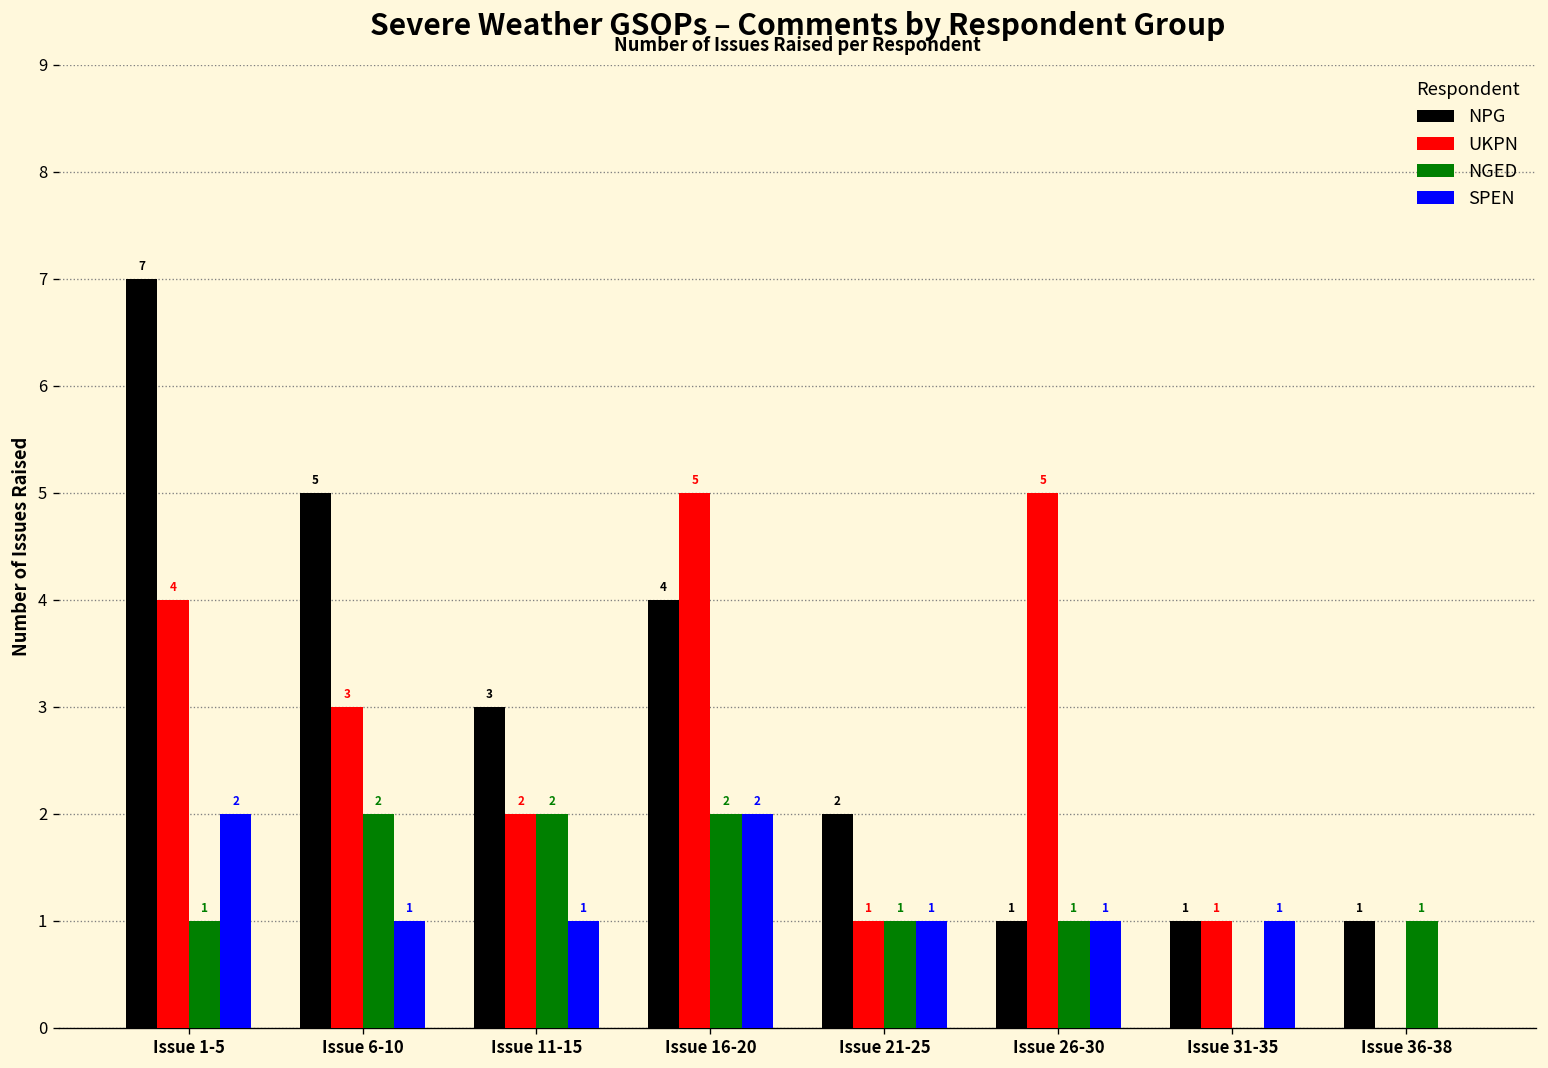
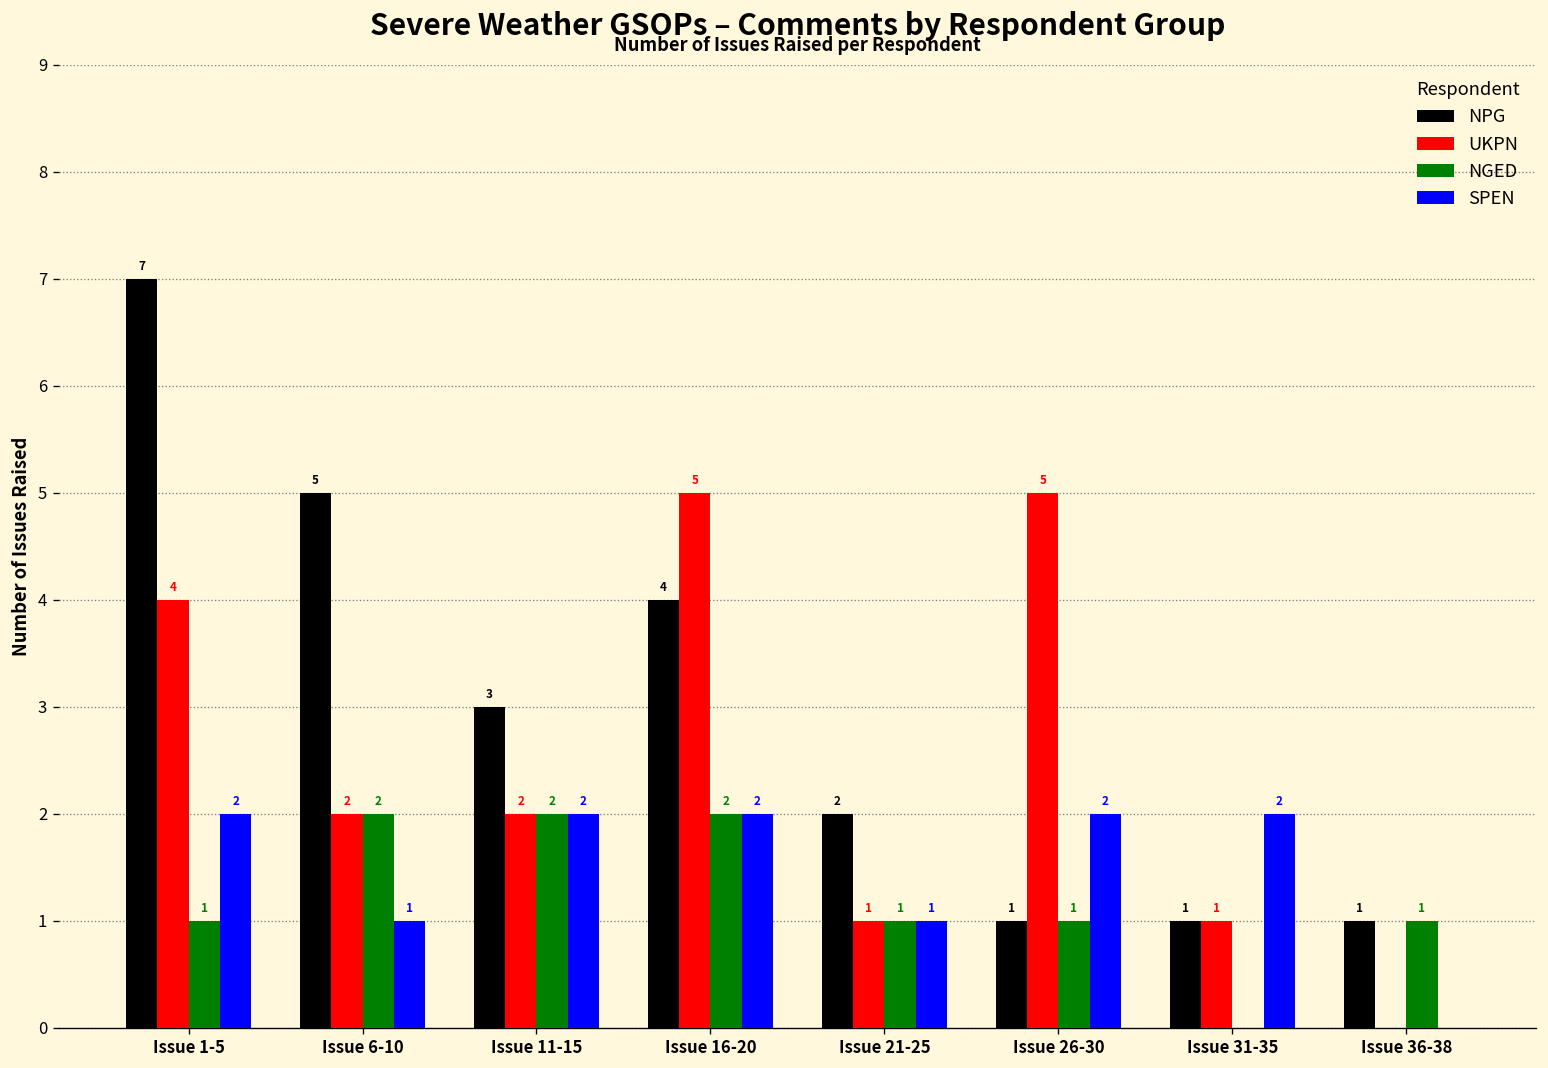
UKPN, Issue 6-10: 3 -> 2
SPEN, Issue 11-15: 1 -> 2
SPEN, Issue 26-30: 1 -> 2
SPEN, Issue 31-35: 1 -> 2
